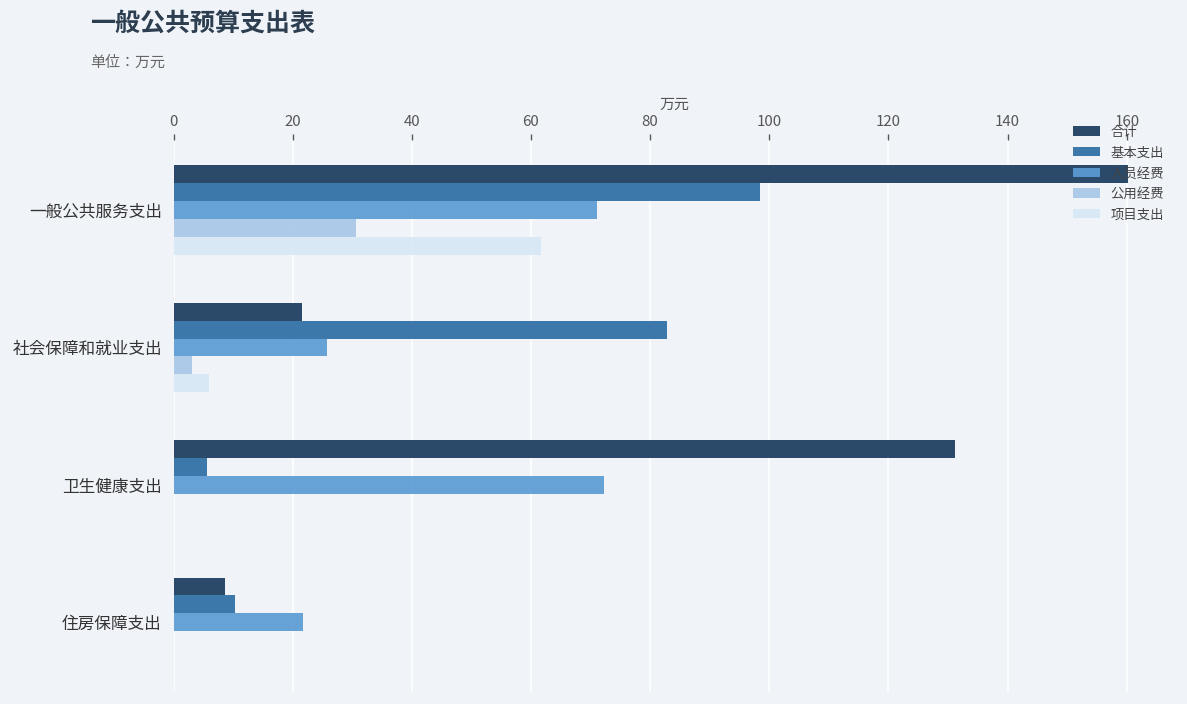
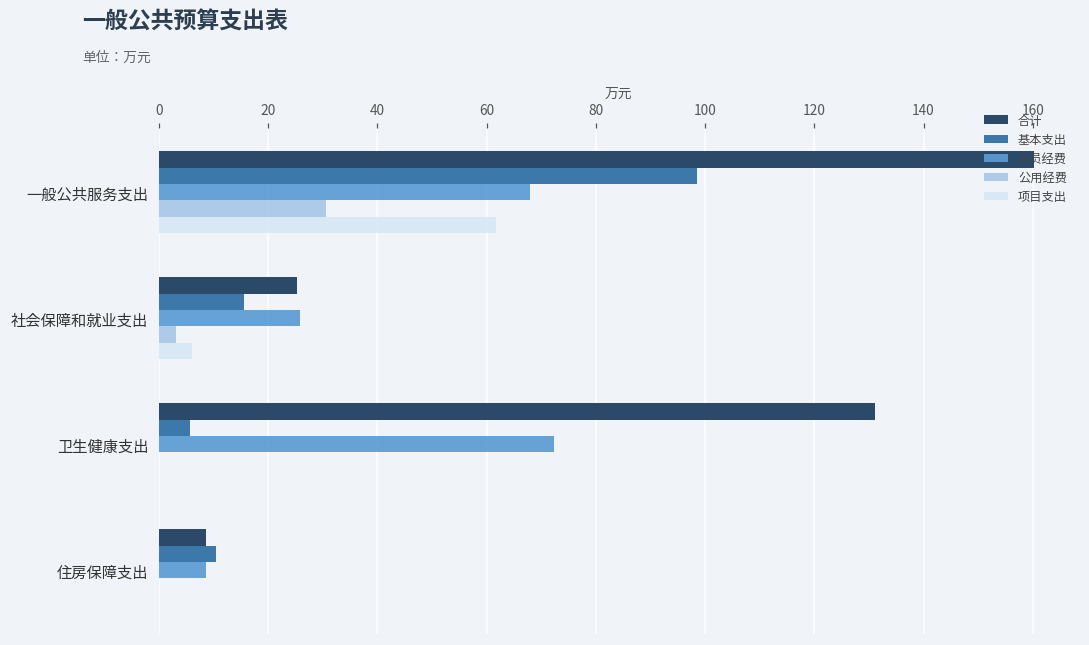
人员经费, 一般公共服务支出: 71 -> 68
合计, 社会保障和就业支出: 21 -> 25
基本支出, 社会保障和就业支出: 83 -> 15
人员经费, 住房保障支出: 22 -> 9
